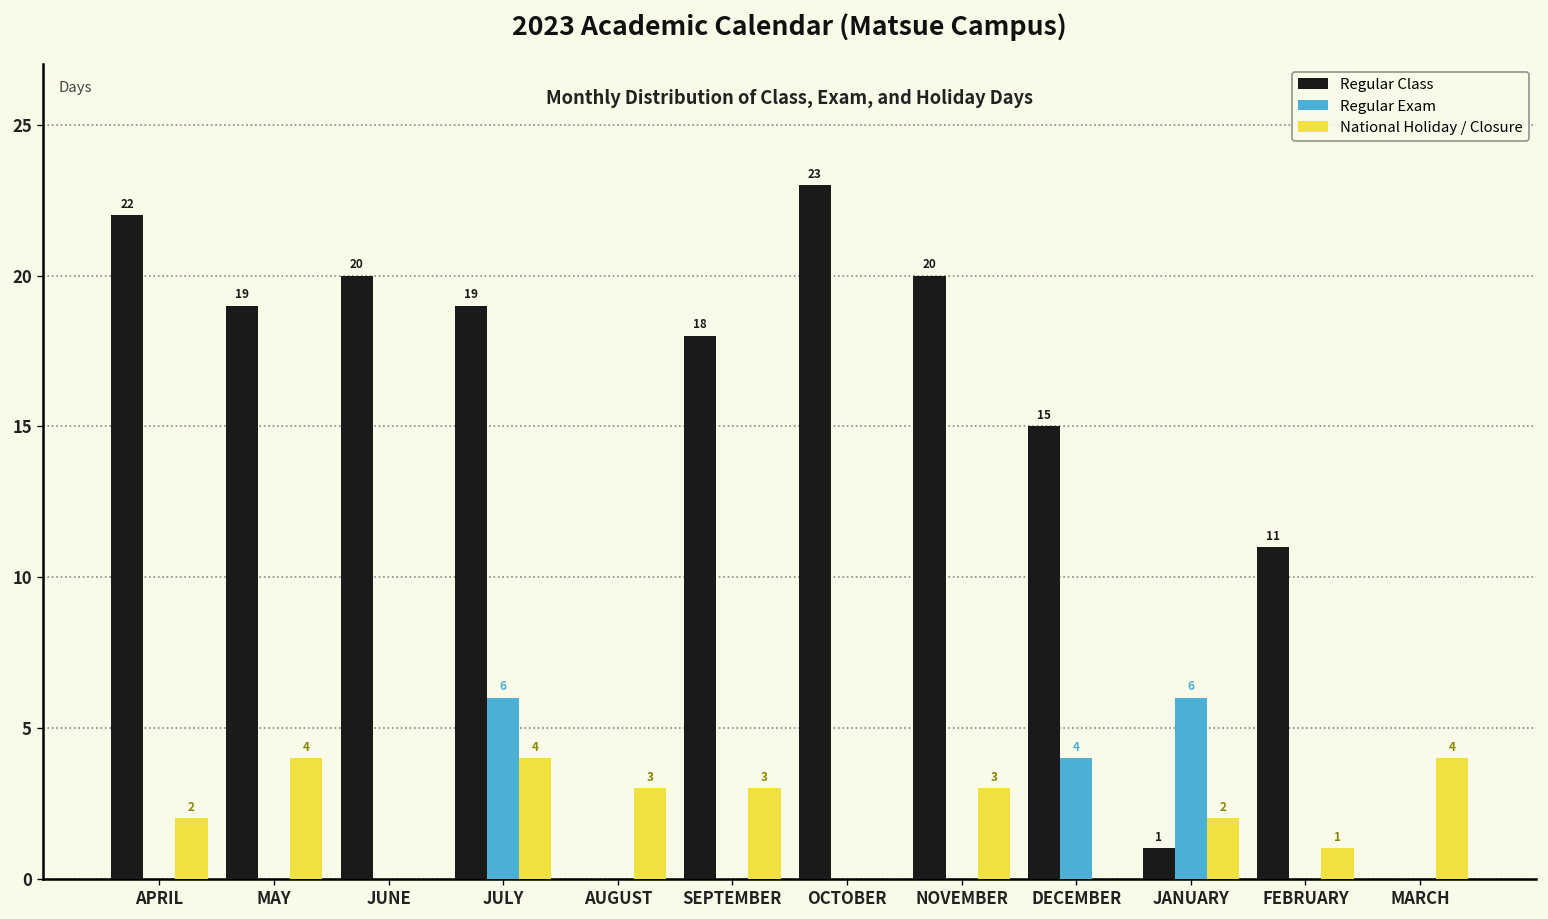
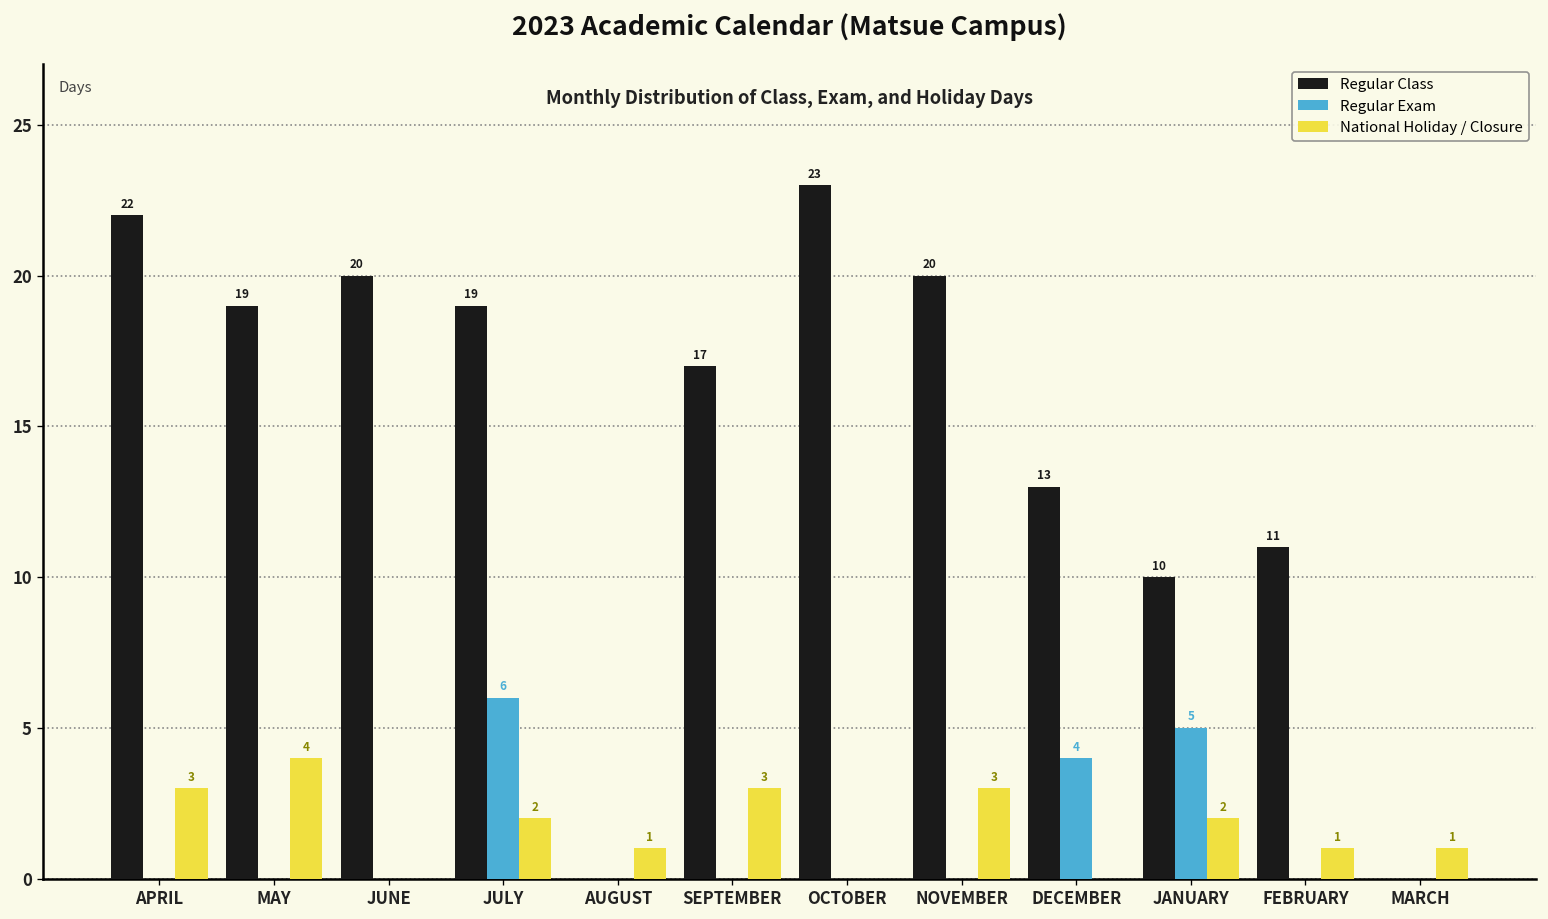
National Holiday / Closure, APRIL: 2 -> 3
National Holiday / Closure, JULY: 4 -> 2
National Holiday / Closure, AUGUST: 3 -> 1
Regular Class, SEPTEMBER: 18 -> 17
Regular Class, DECEMBER: 15 -> 13
Regular Class, JANUARY: 1 -> 10
Regular Exam, JANUARY: 6 -> 5
National Holiday / Closure, MARCH: 4 -> 1
